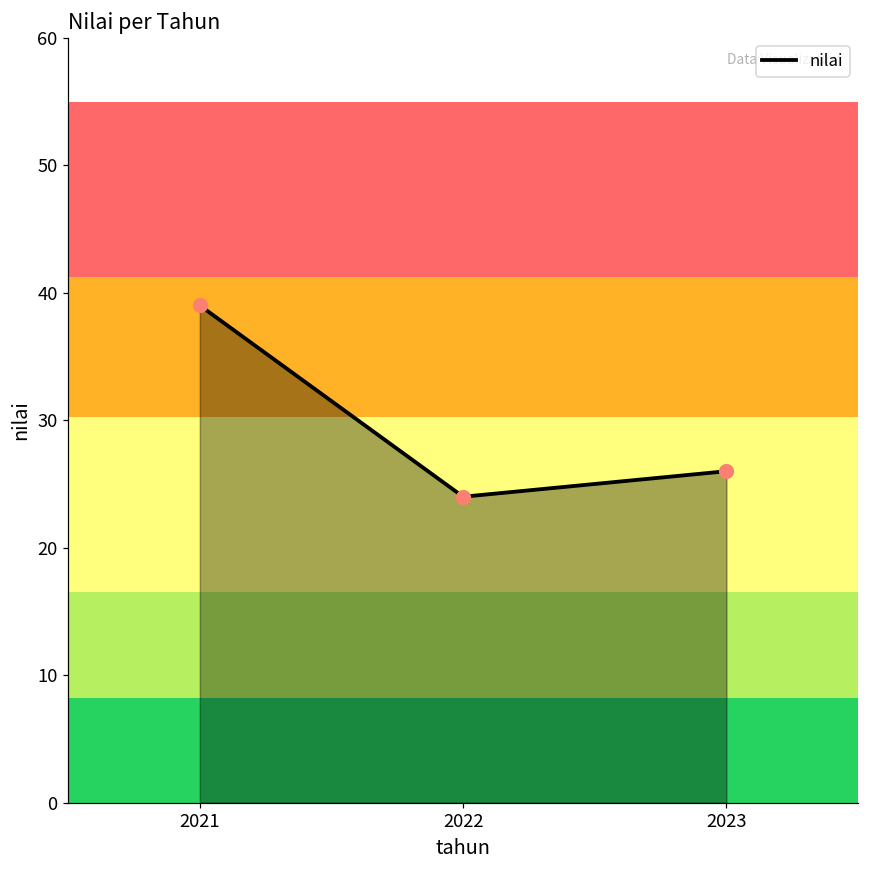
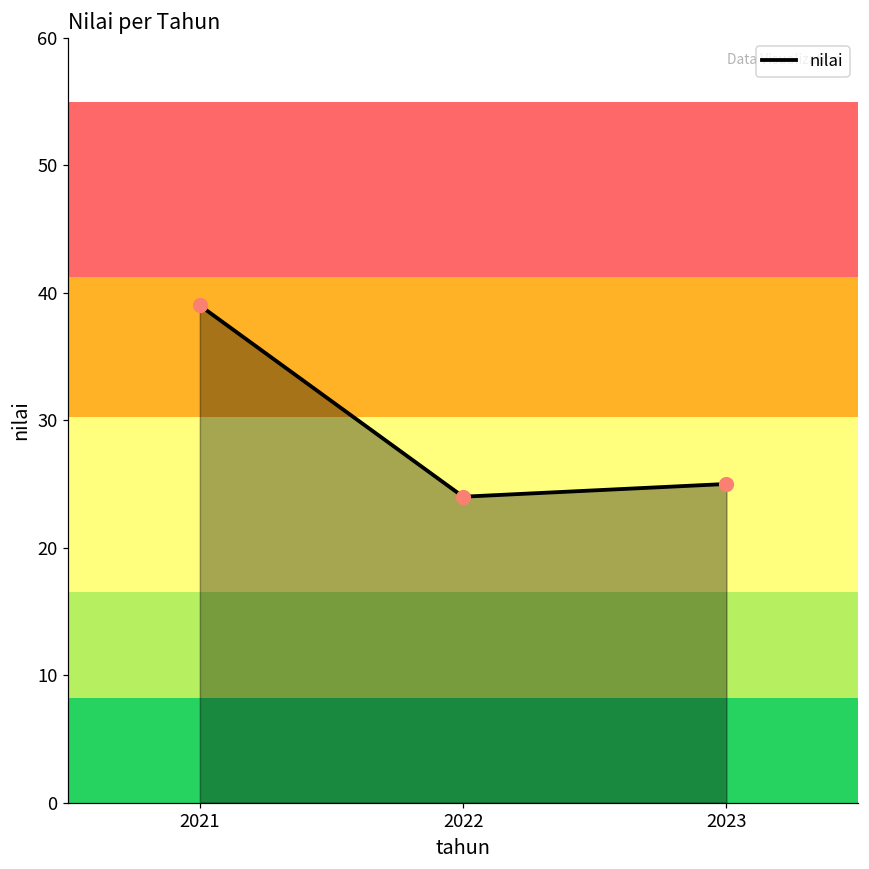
2023: 26 -> 25
